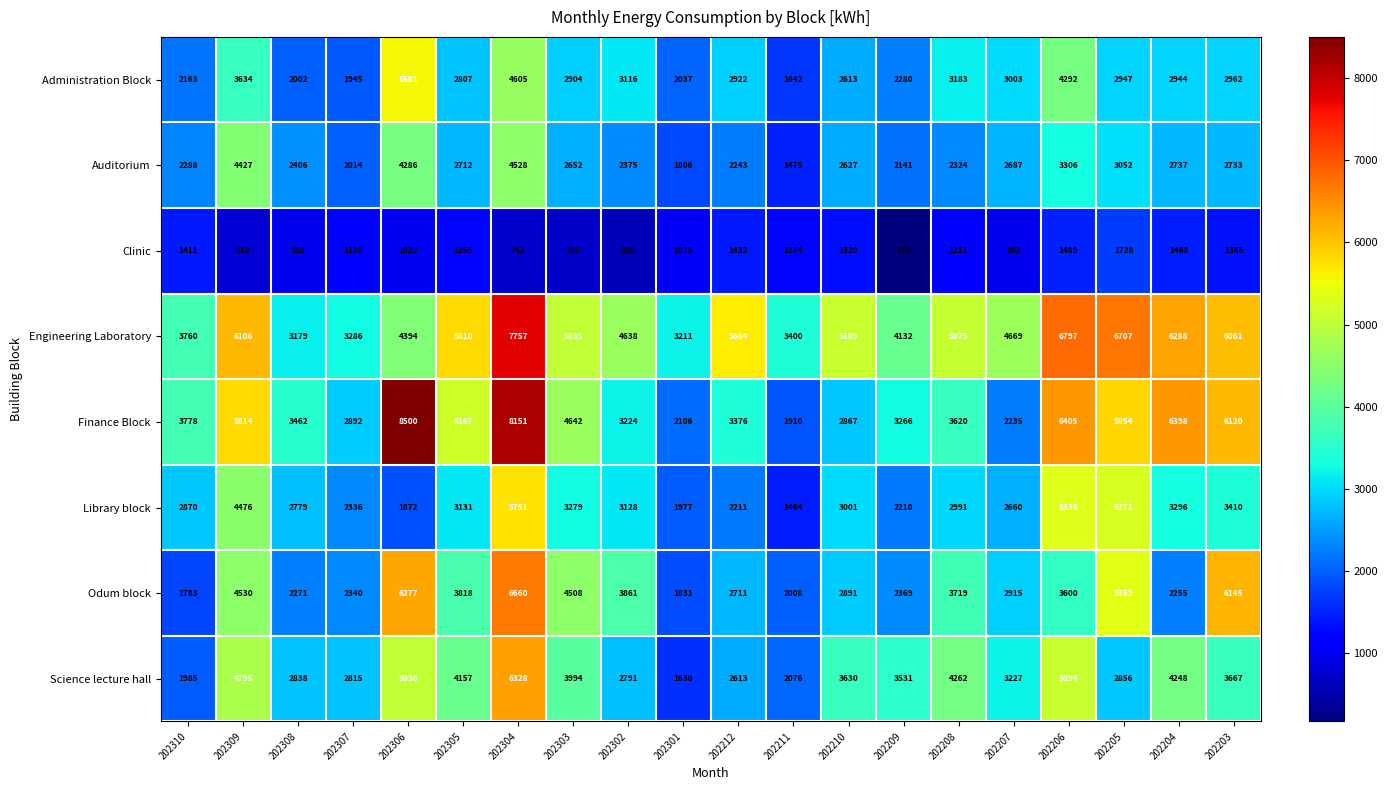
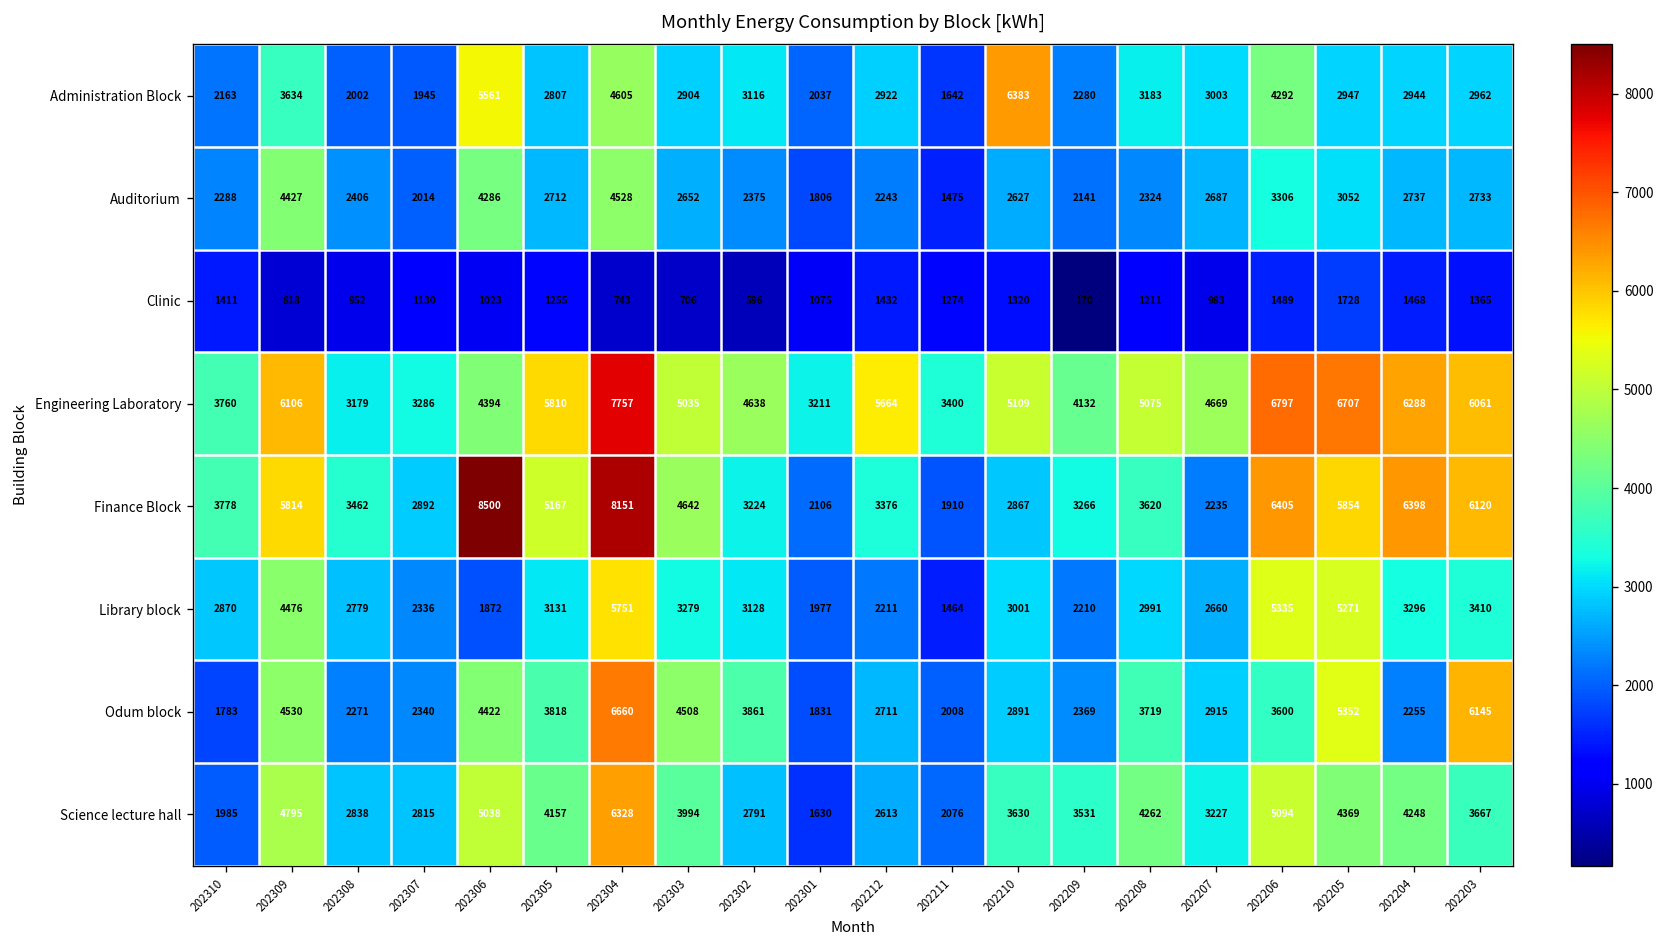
Administration Block, 202210: 2613 -> 6383
Odum block, 202306: 6277 -> 4422
Science lecture hall, 202205: 2856 -> 4369
